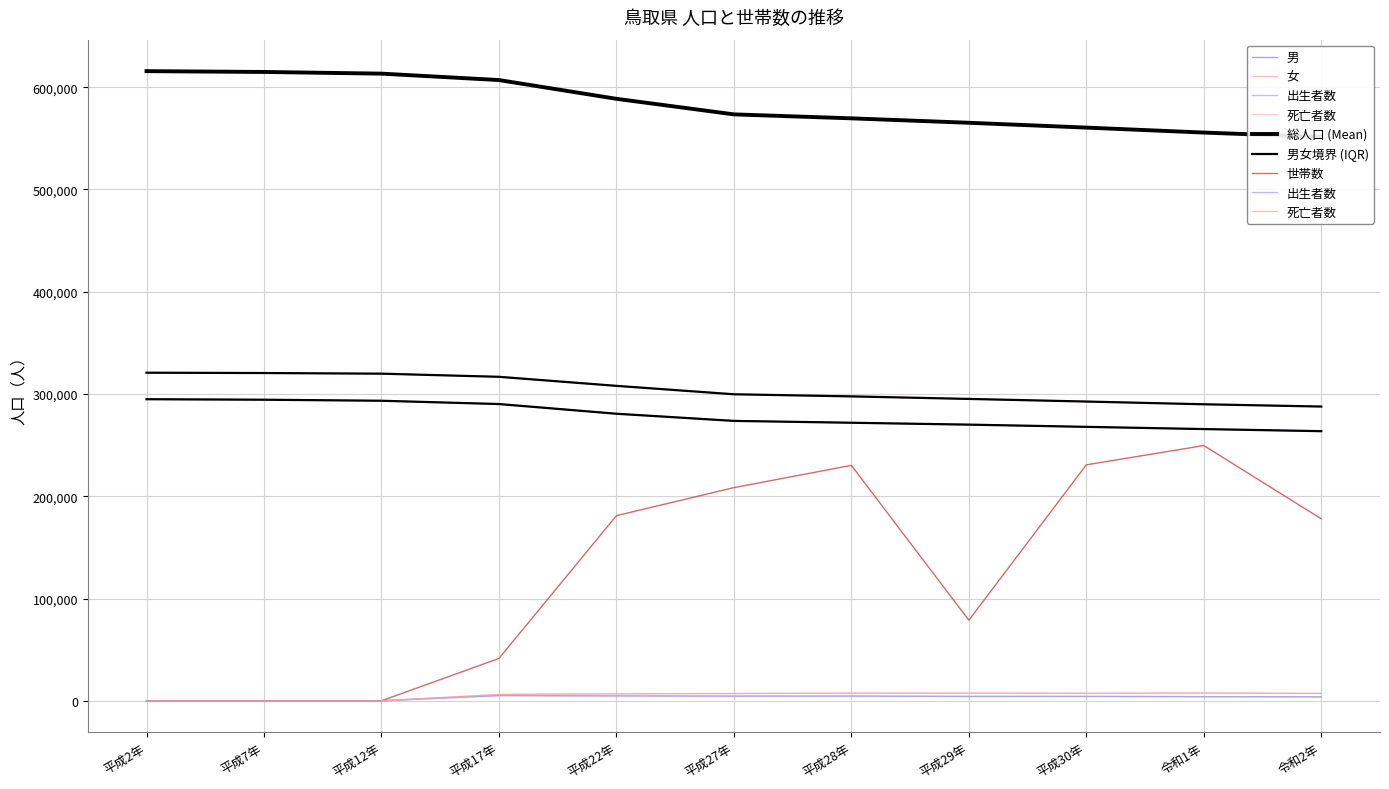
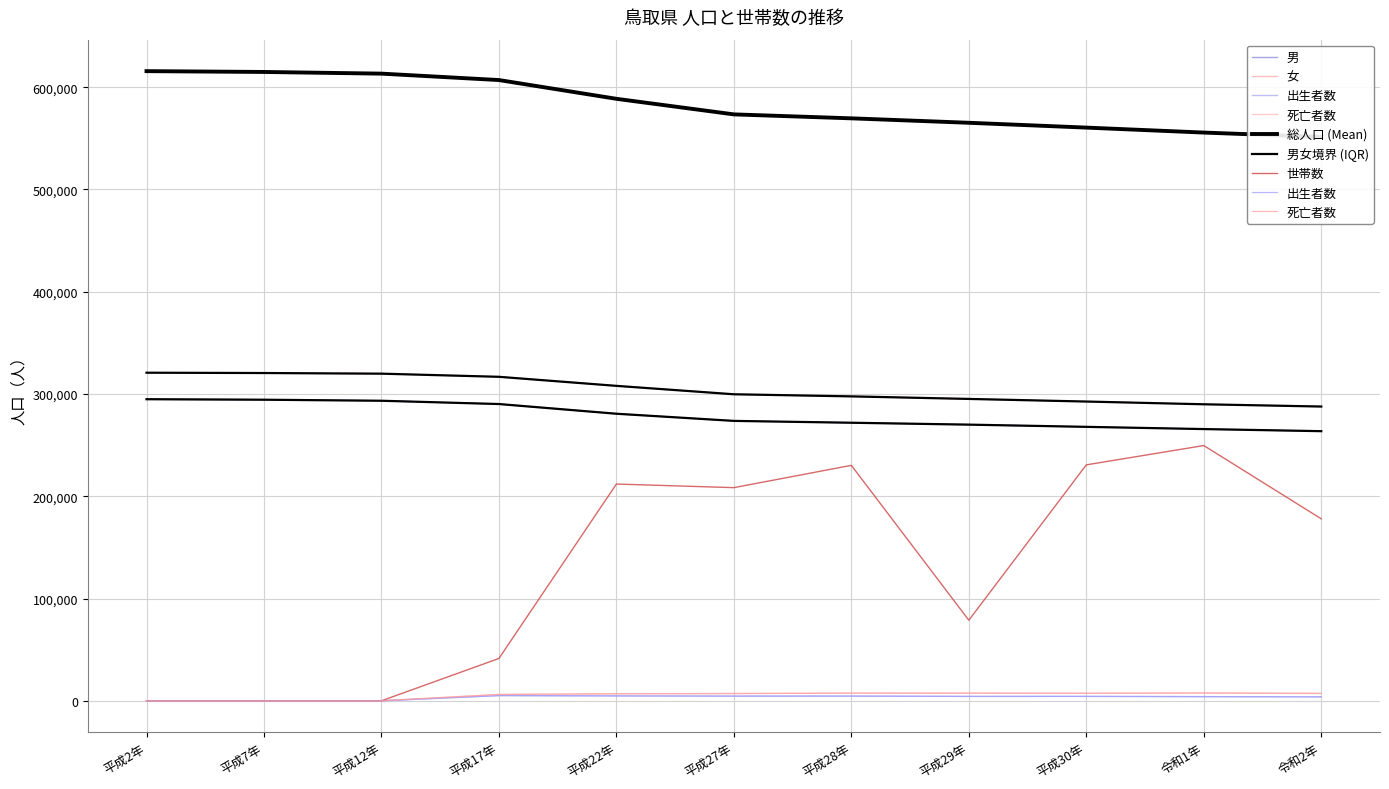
世帯数, 平成22年: 181,000 -> 212,000
